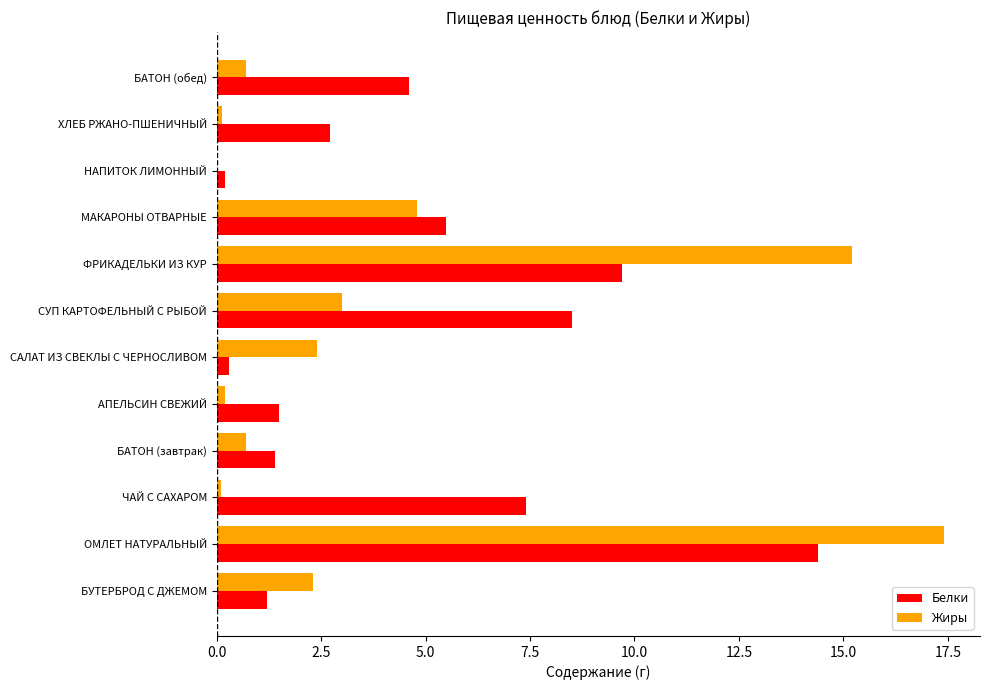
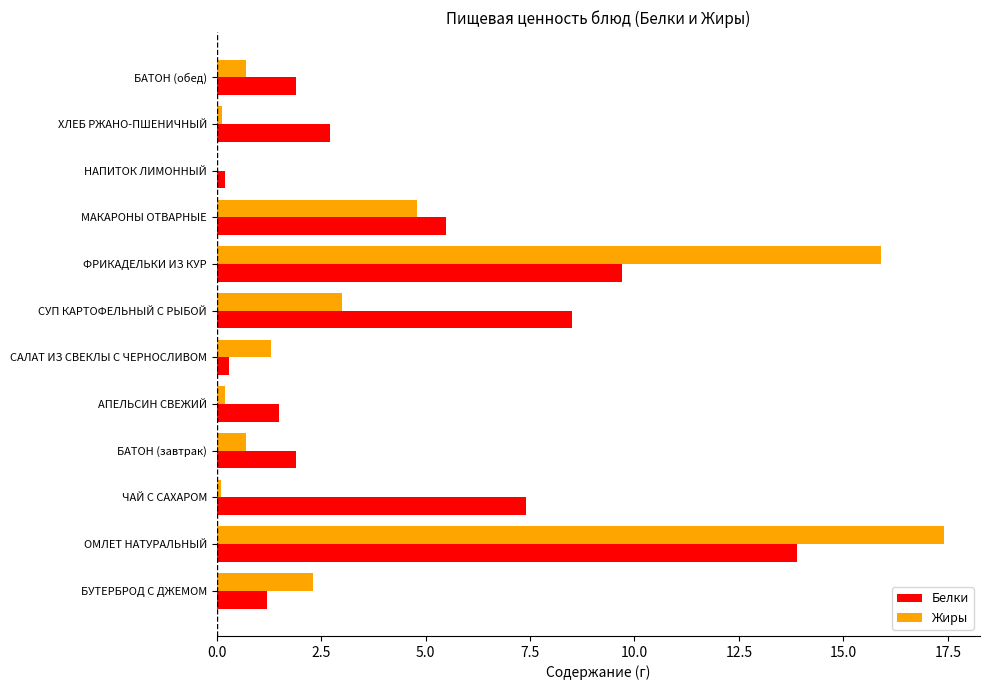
Белки, БАТОН (обед): 4.6 -> 1.9
Жиры, ФРИКАДЕЛЬКИ ИЗ КУР: 15.2 -> 15.9
Жиры, САЛАТ ИЗ СВЕКЛЫ С ЧЕРНОСЛИВОМ: 2.4 -> 1.3
Белки, БАТОН (завтрак): 1.4 -> 1.9
Белки, ОМЛЕТ НАТУРАЛЬНЫЙ: 14.4 -> 13.9
